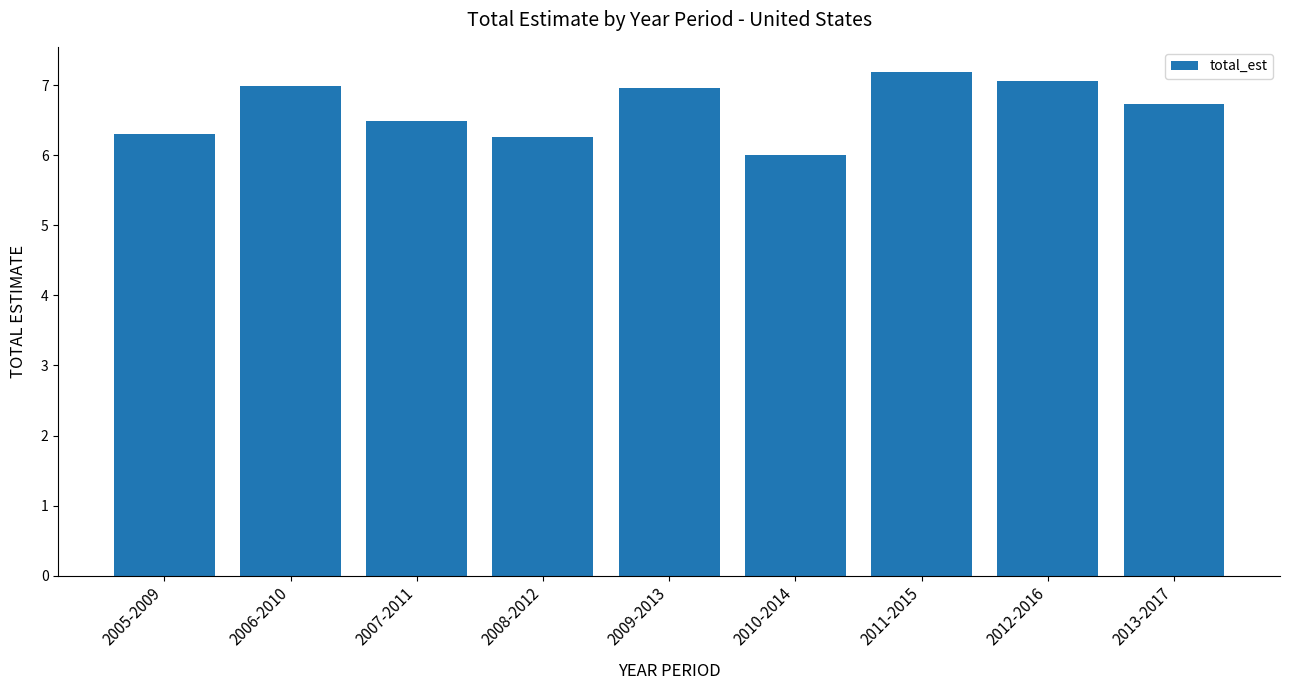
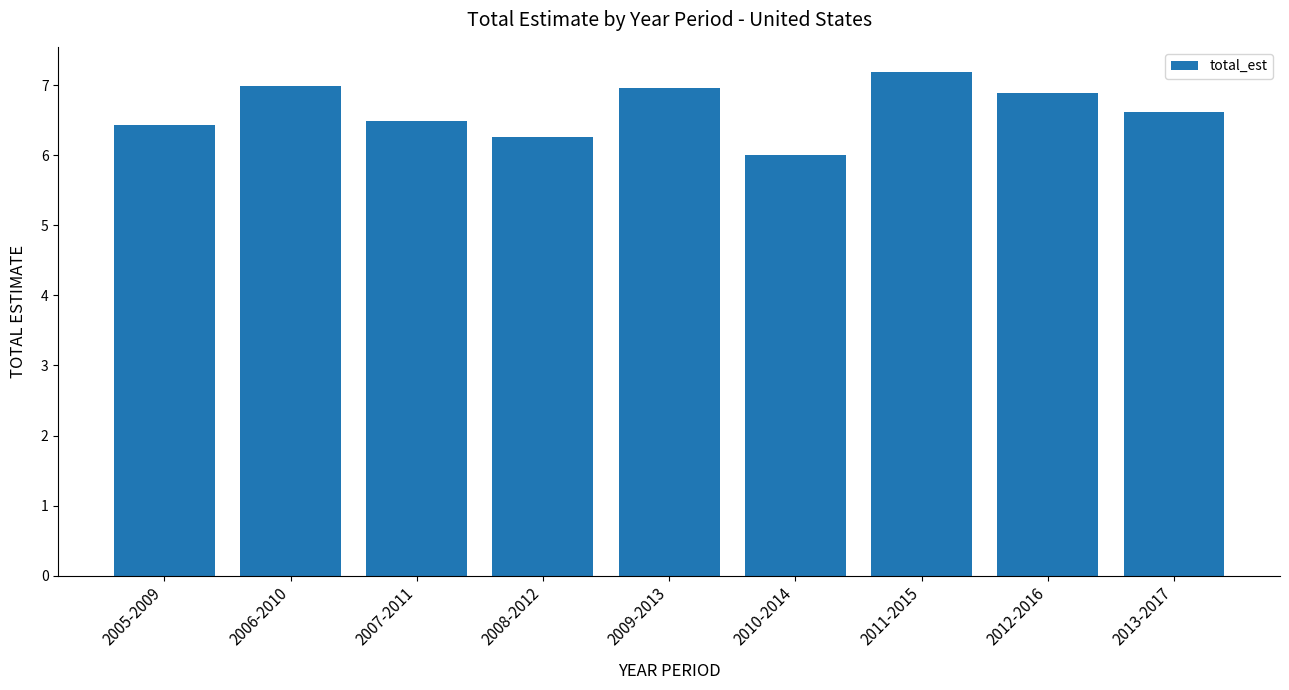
2005-2009: 6.3 -> 6.4
2012-2016: 7.1 -> 6.9
2013-2017: 6.7 -> 6.6
